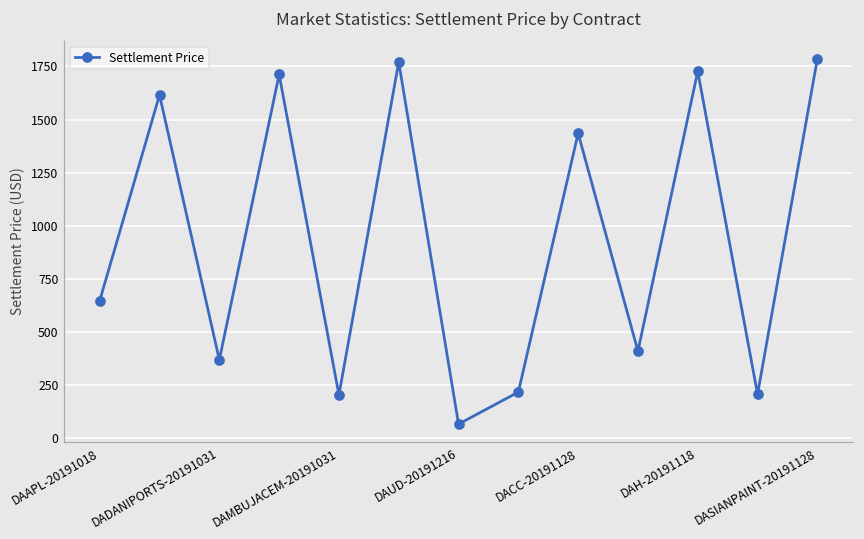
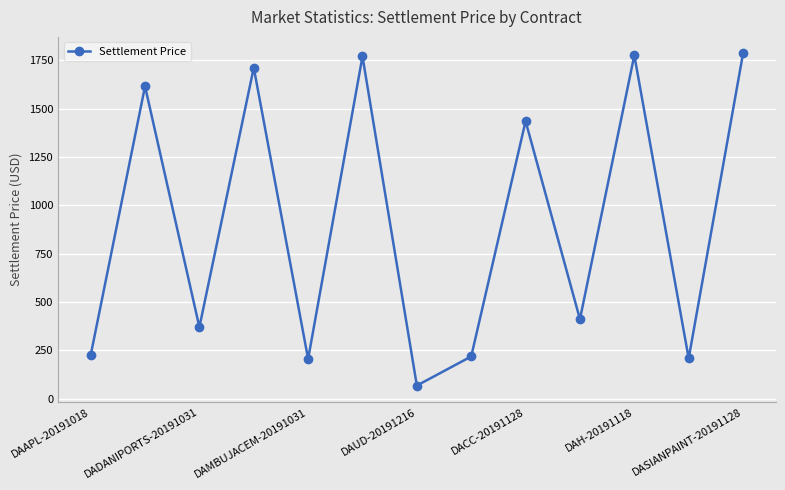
DAAPL-20191018: 650 -> 220
DAH-20191118: 1730 -> 1780
